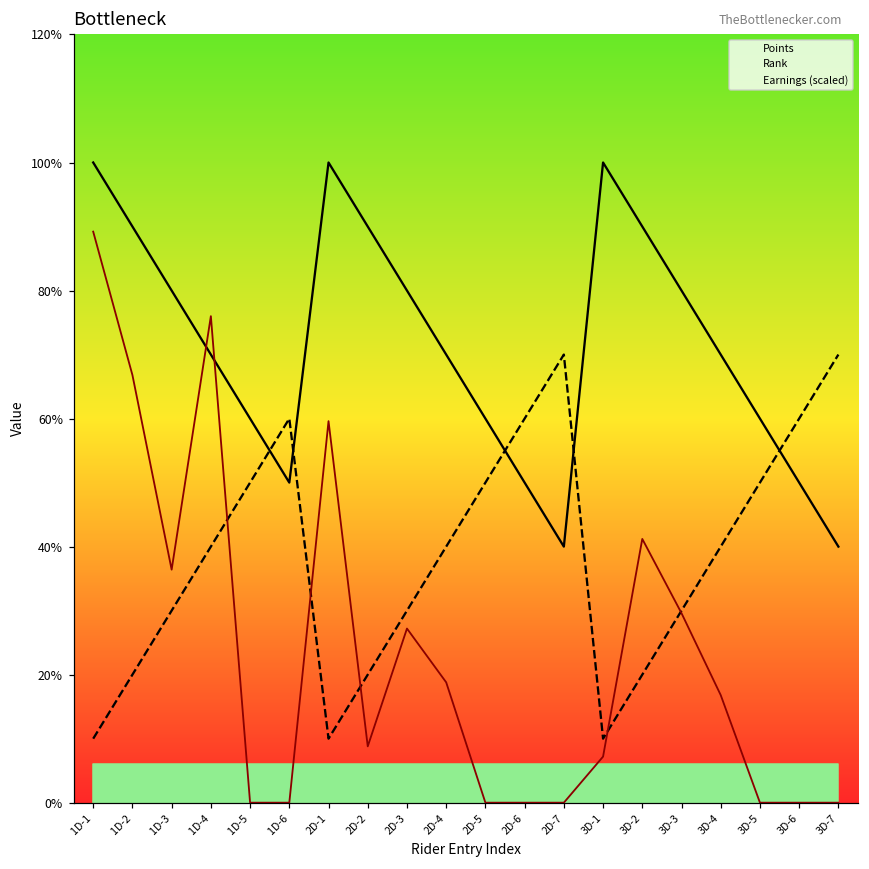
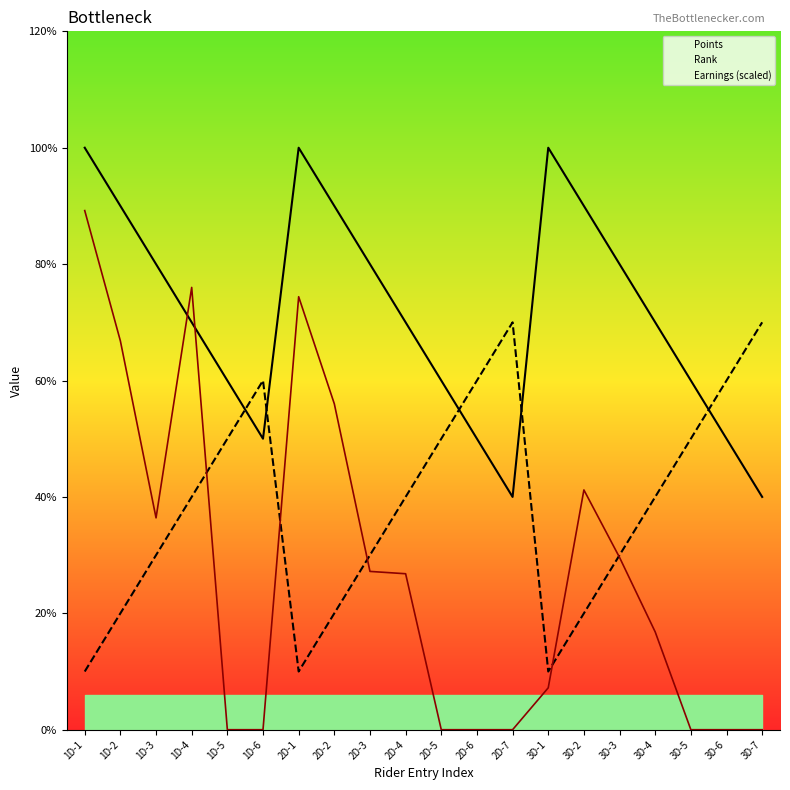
Earnings (scaled), 2D-1: 60% -> 74%
Earnings (scaled), 2D-2: 9% -> 56%
Earnings (scaled), 2D-4: 19% -> 27%
